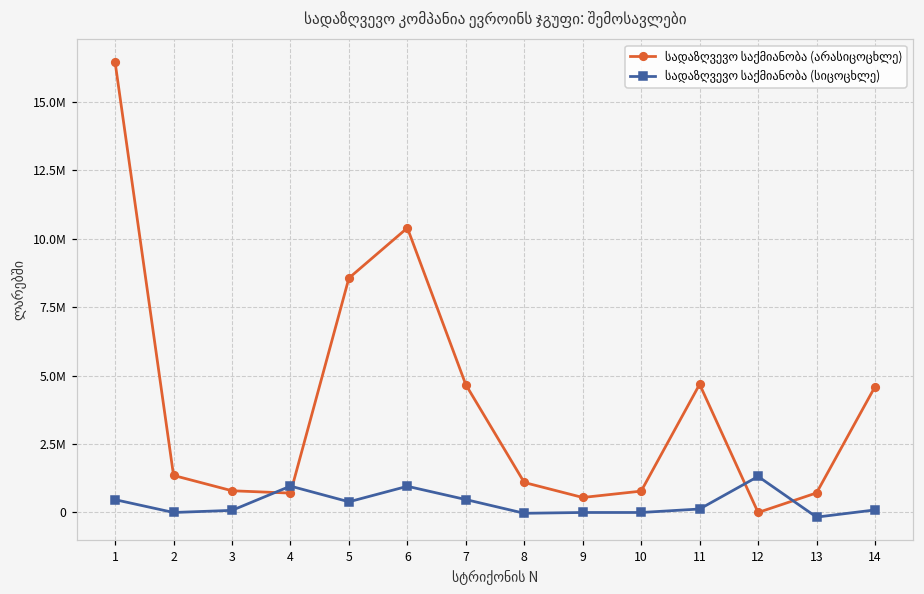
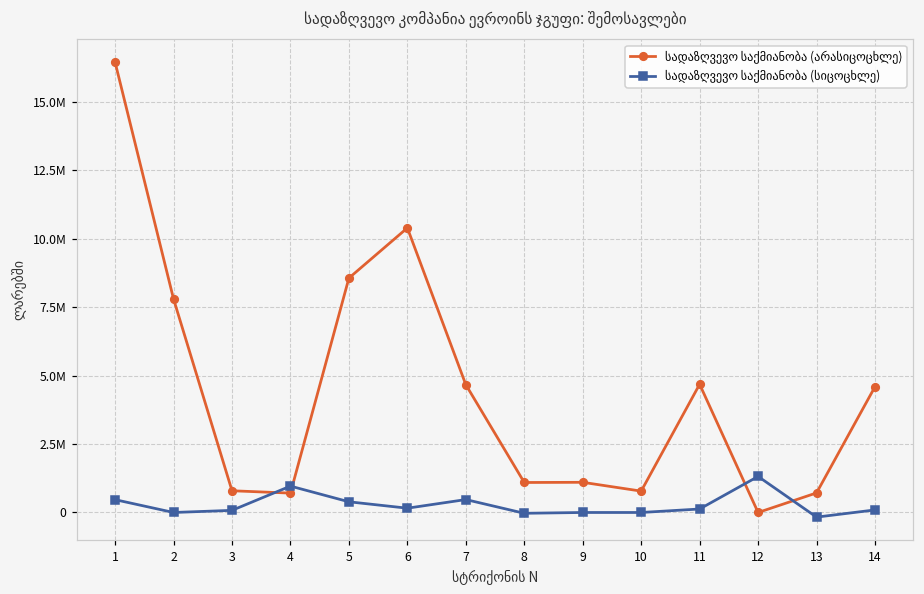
სადაზღვევო საქმიანობა (არასიცოცხლე), 2: 1400000 -> 7800000
სადაზღვევო საქმიანობა (სიცოცხლე), 6: 1000000 -> 200000
სადაზღვევო საქმიანობა (არასიცოცხლე), 9: 500000 -> 1100000
